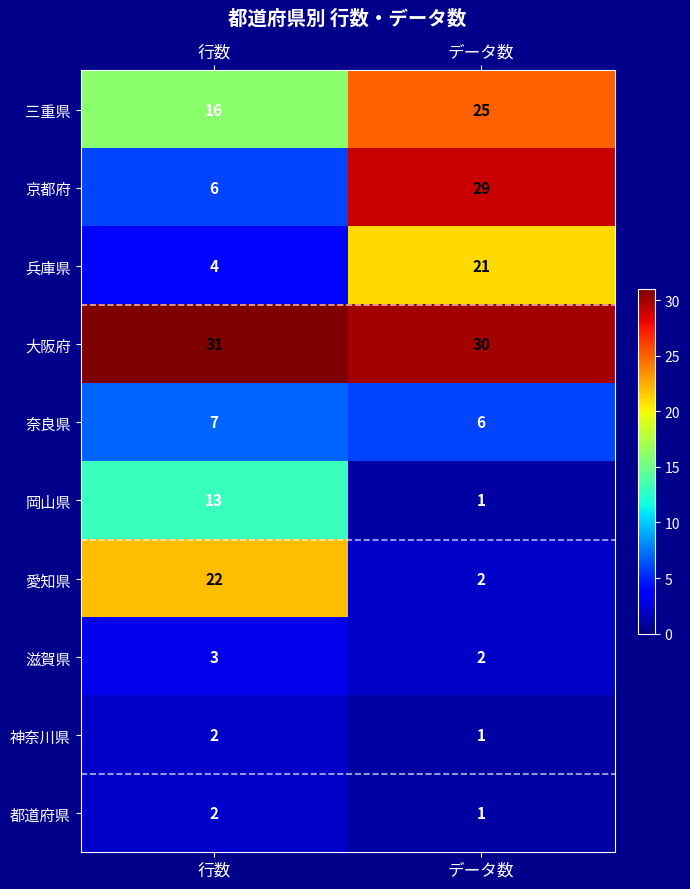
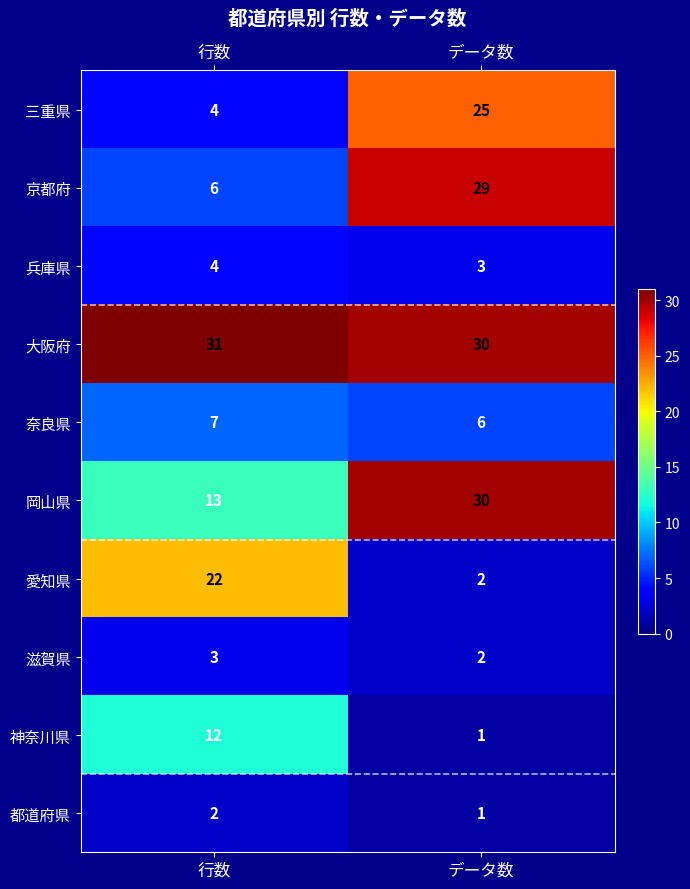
三重県, 行数: 16 -> 4
兵庫県, データ数: 21 -> 3
岡山県, データ数: 1 -> 30
神奈川県, 行数: 2 -> 12
